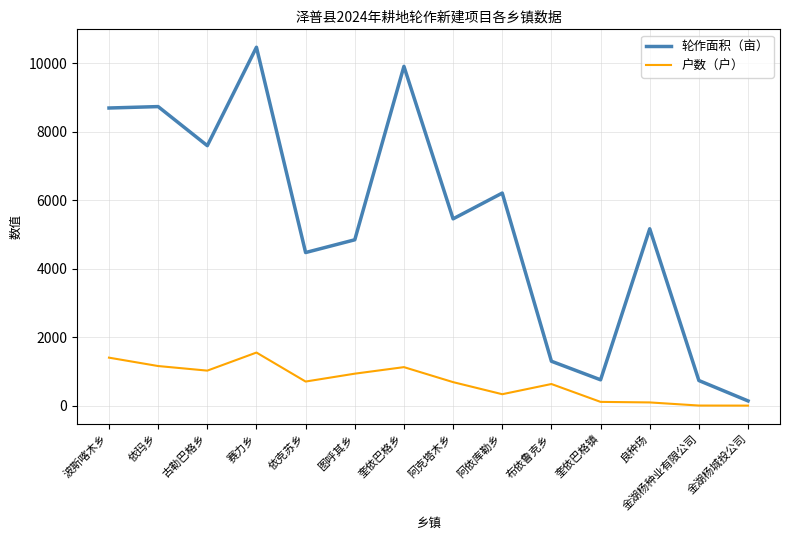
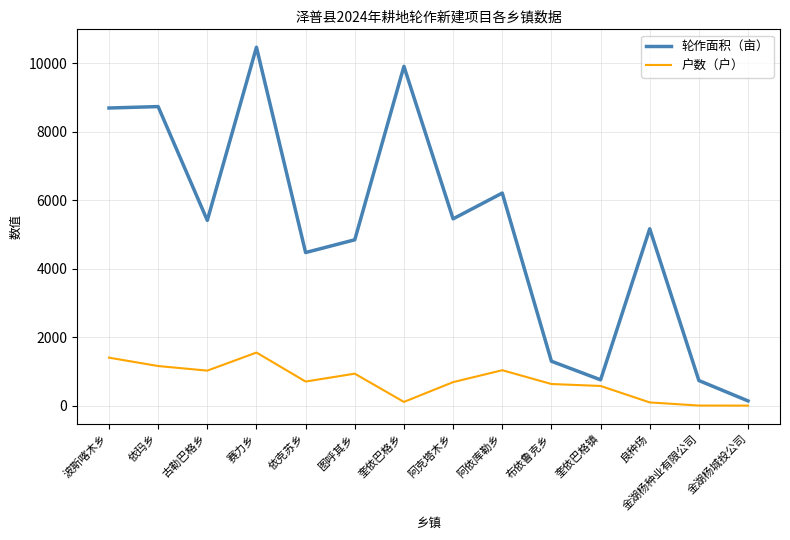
轮作面积（亩）, 古勒巴格乡: 7600 -> 5400
户数（户）, 奎依巴格乡: 1100 -> 100
户数（户）, 阿依库勒乡: 300 -> 1000
户数（户）, 奎依巴格镇: 100 -> 600
